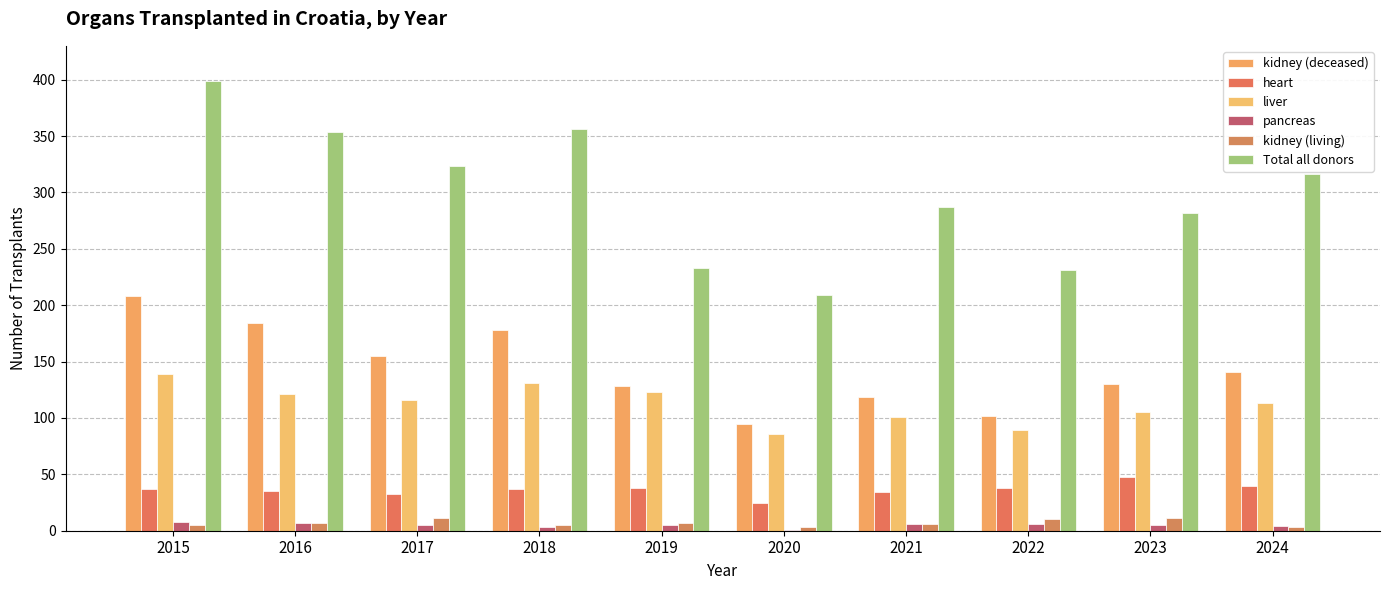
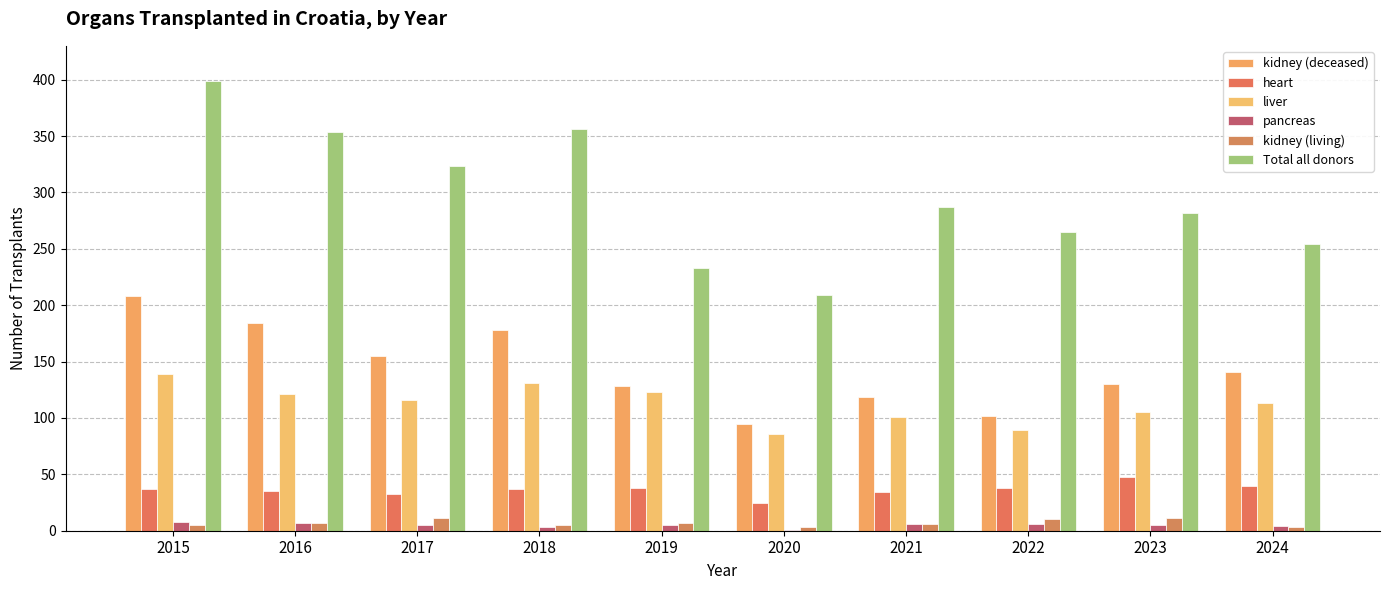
Total all donors, 2022: 231 -> 265
Total all donors, 2024: 316 -> 254
